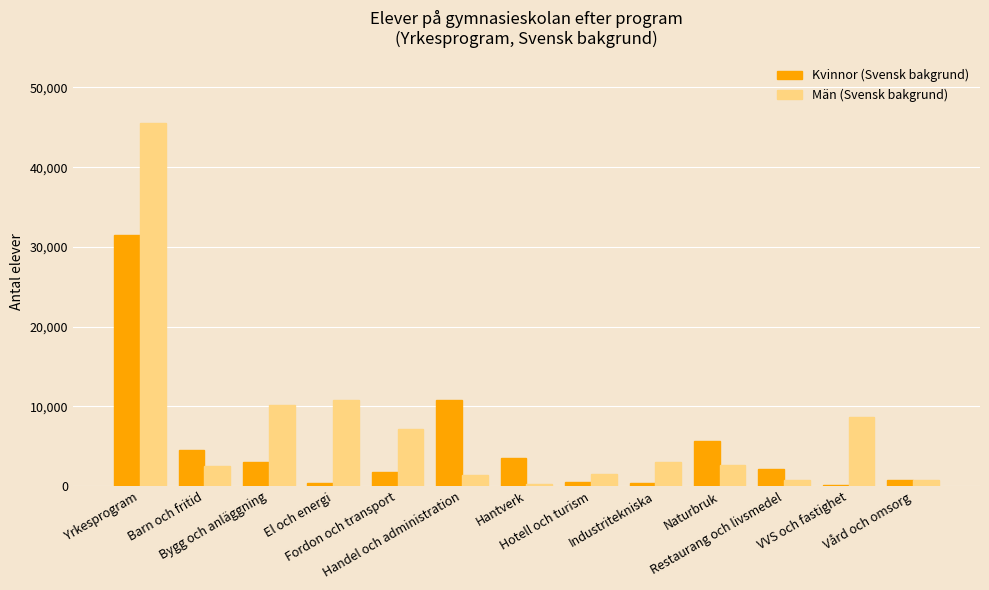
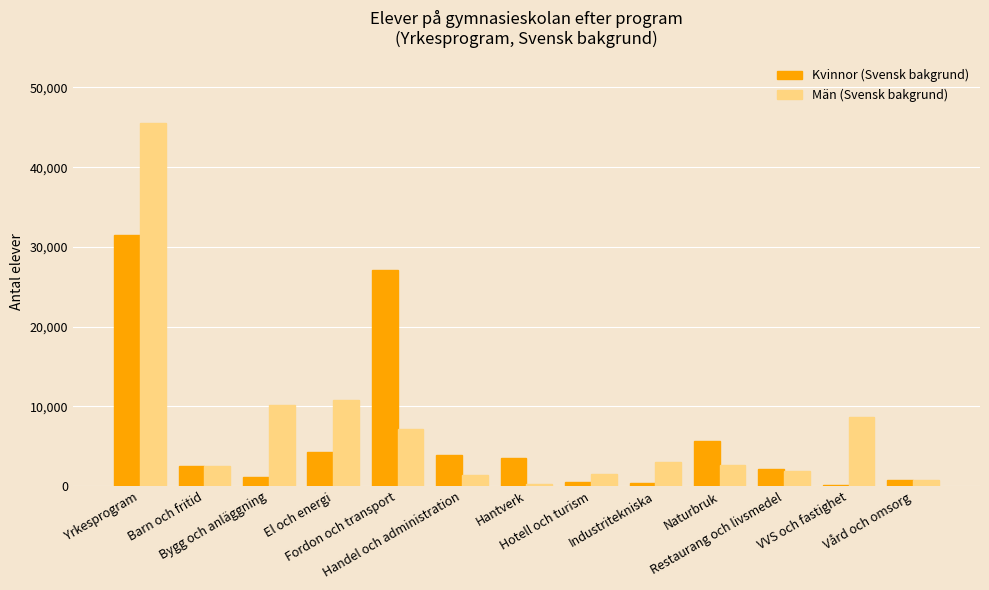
Kvinnor (Svensk bakgrund), Barn och fritid: 4,000 -> 3,000
Kvinnor (Svensk bakgrund), Bygg och anläggning: 3,000 -> 1,000
Kvinnor (Svensk bakgrund), El och energi: 0 -> 4,000
Kvinnor (Svensk bakgrund), Fordon och transport: 2,000 -> 27,000
Kvinnor (Svensk bakgrund), Handel och administration: 11,000 -> 4,000
Män (Svensk bakgrund), Restaurang och livsmedel: 1,000 -> 2,000
